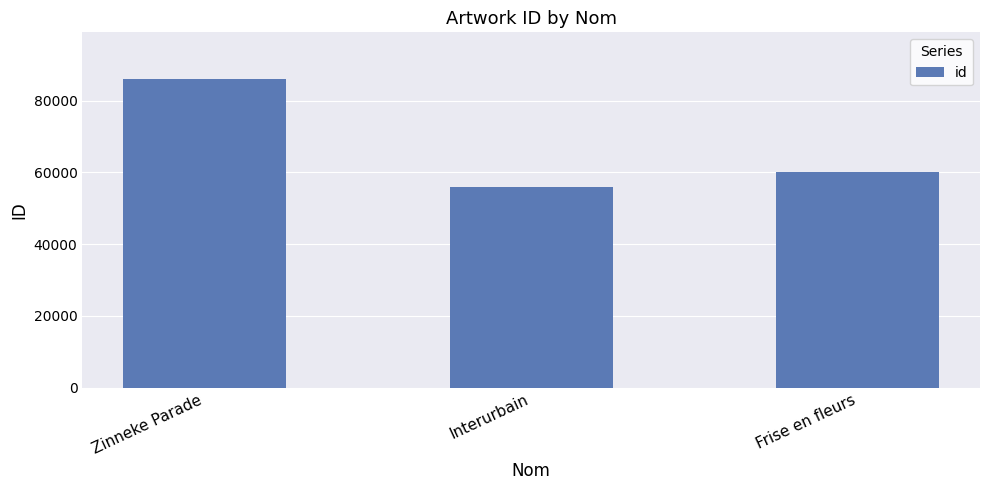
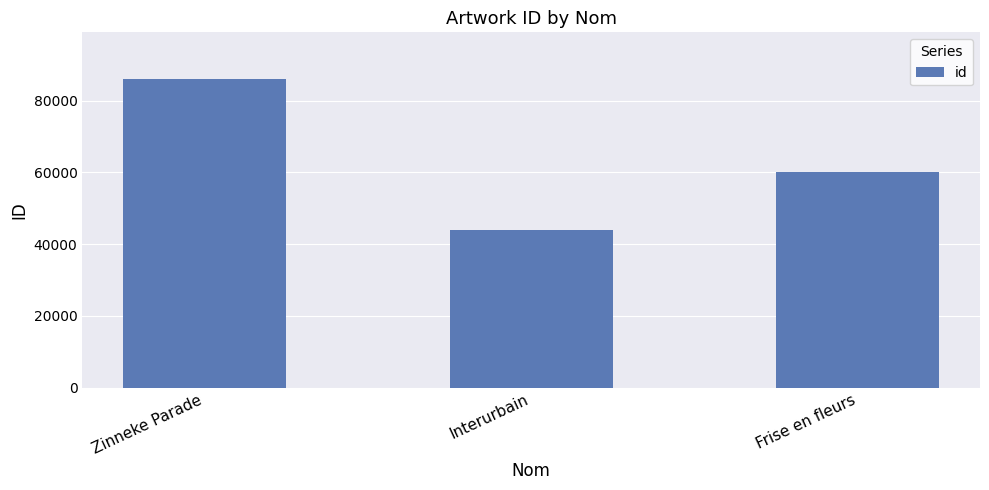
Interurbain: 56000 -> 44000
